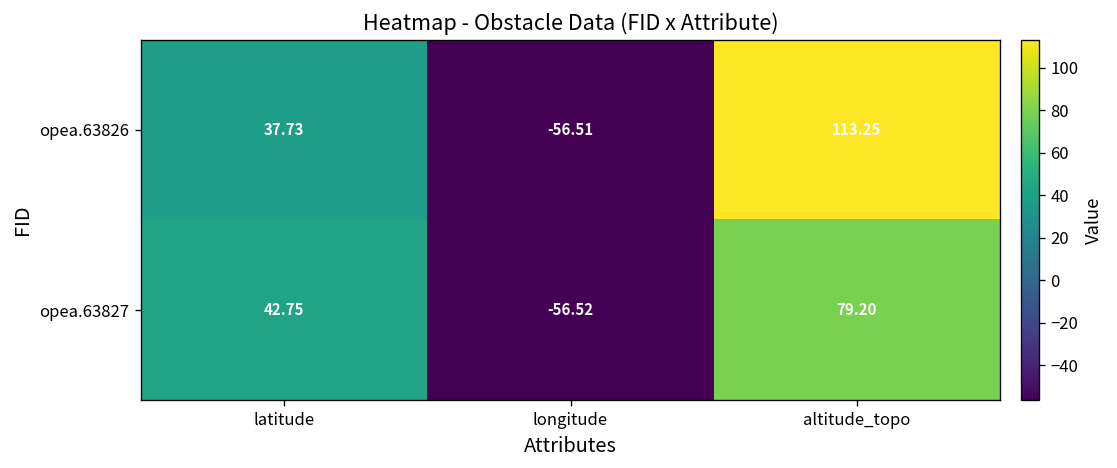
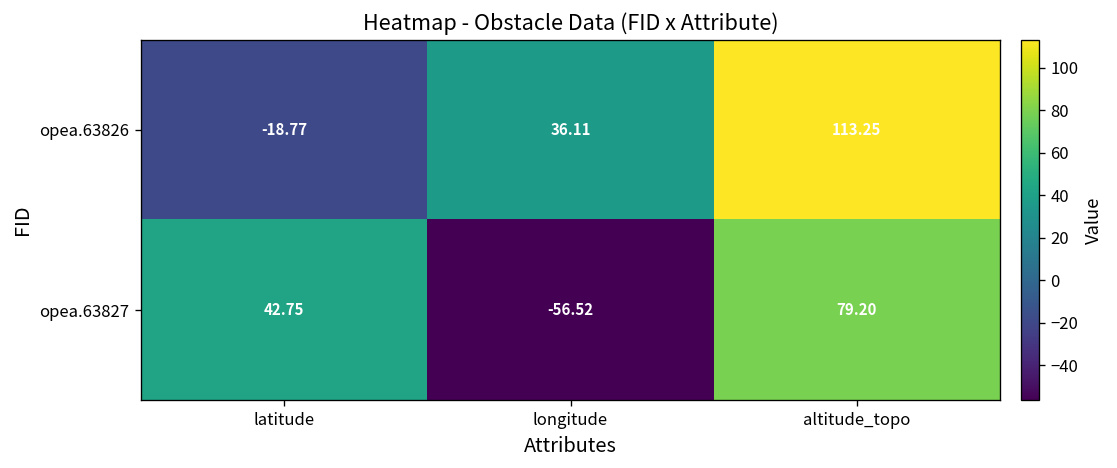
opea.63826, latitude: 37.73 -> -18.77
opea.63826, longitude: -56.51 -> 36.11
